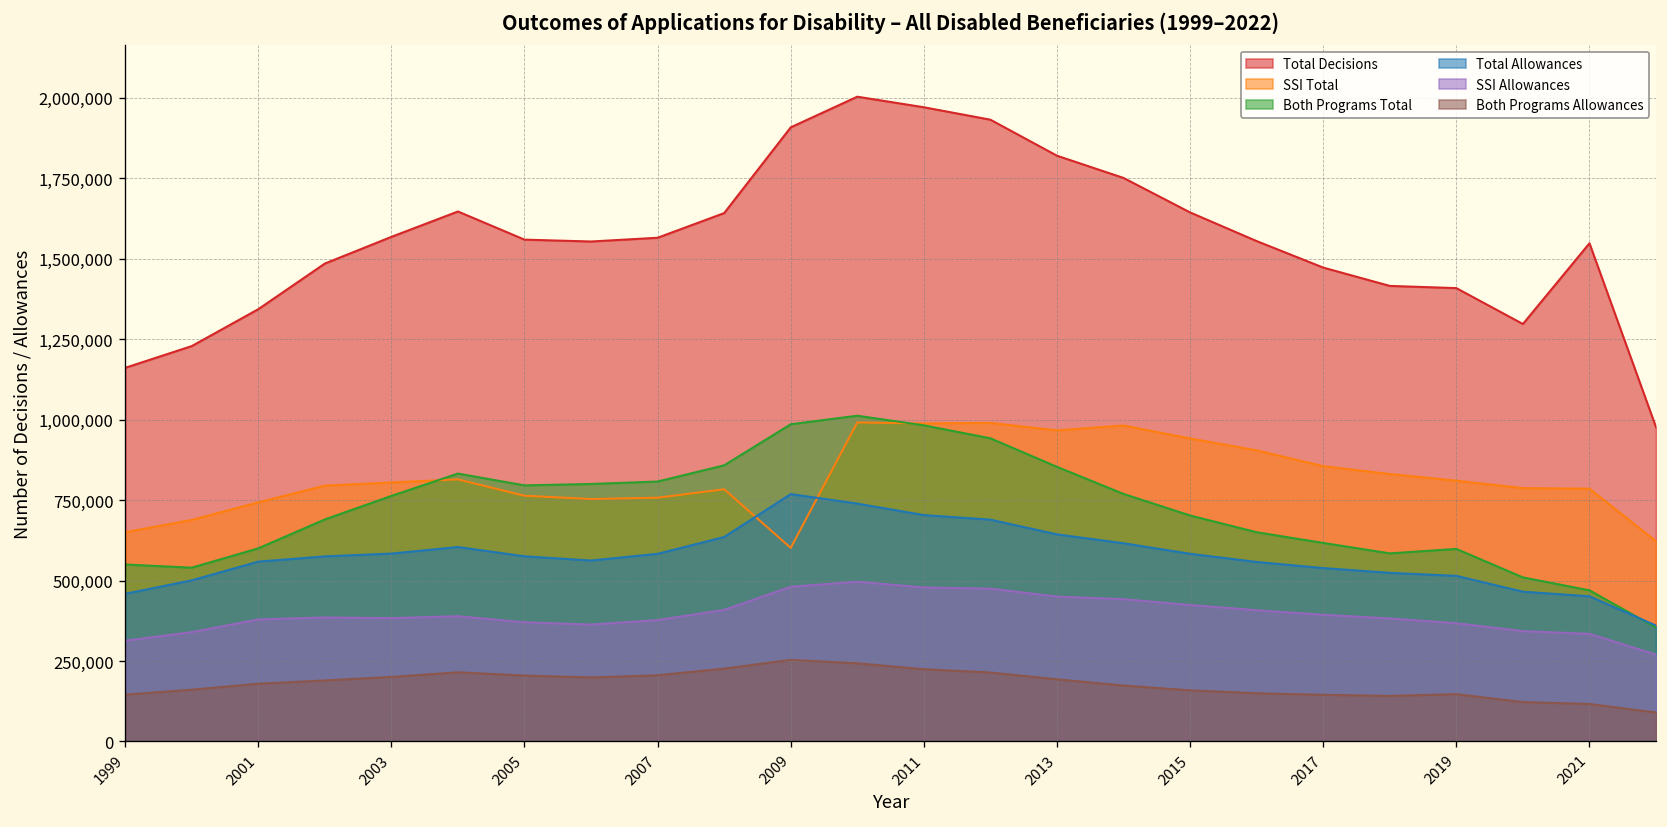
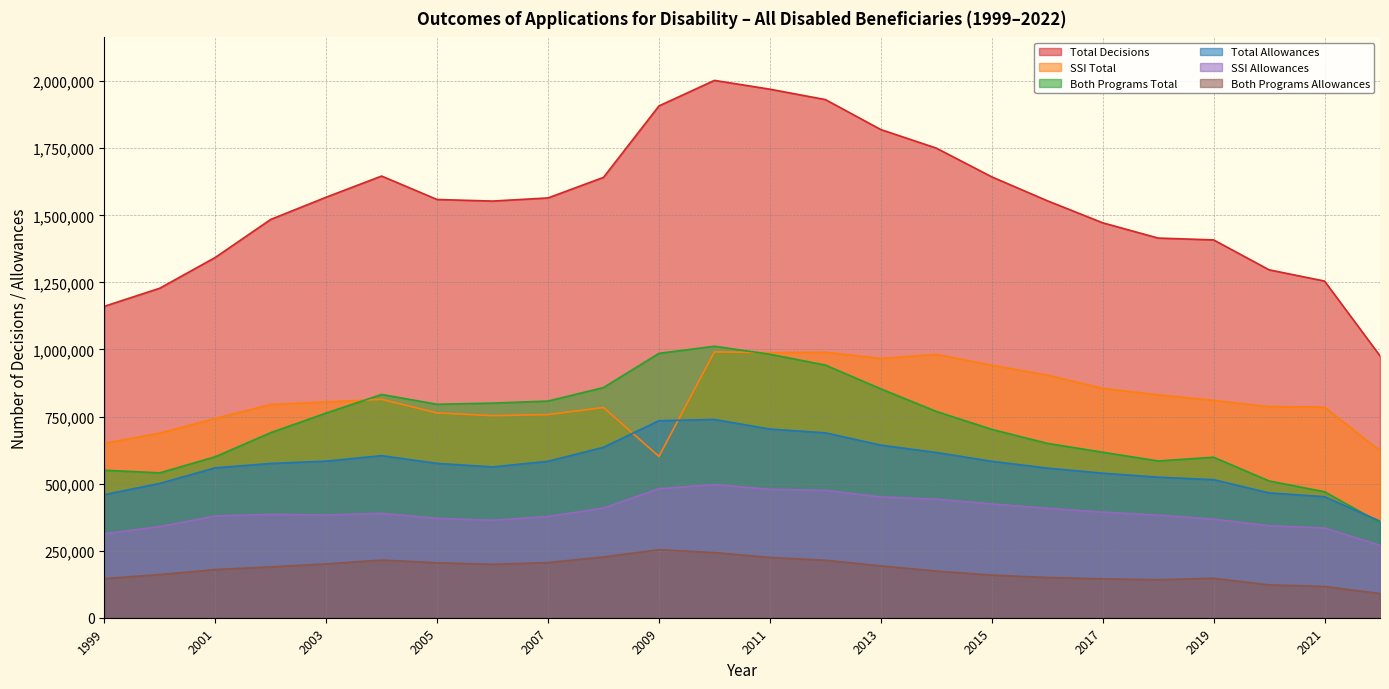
Total Allowances, 2009: 770,000 -> 730,000
Total Decisions, 2021: 1,550,000 -> 1,260,000
